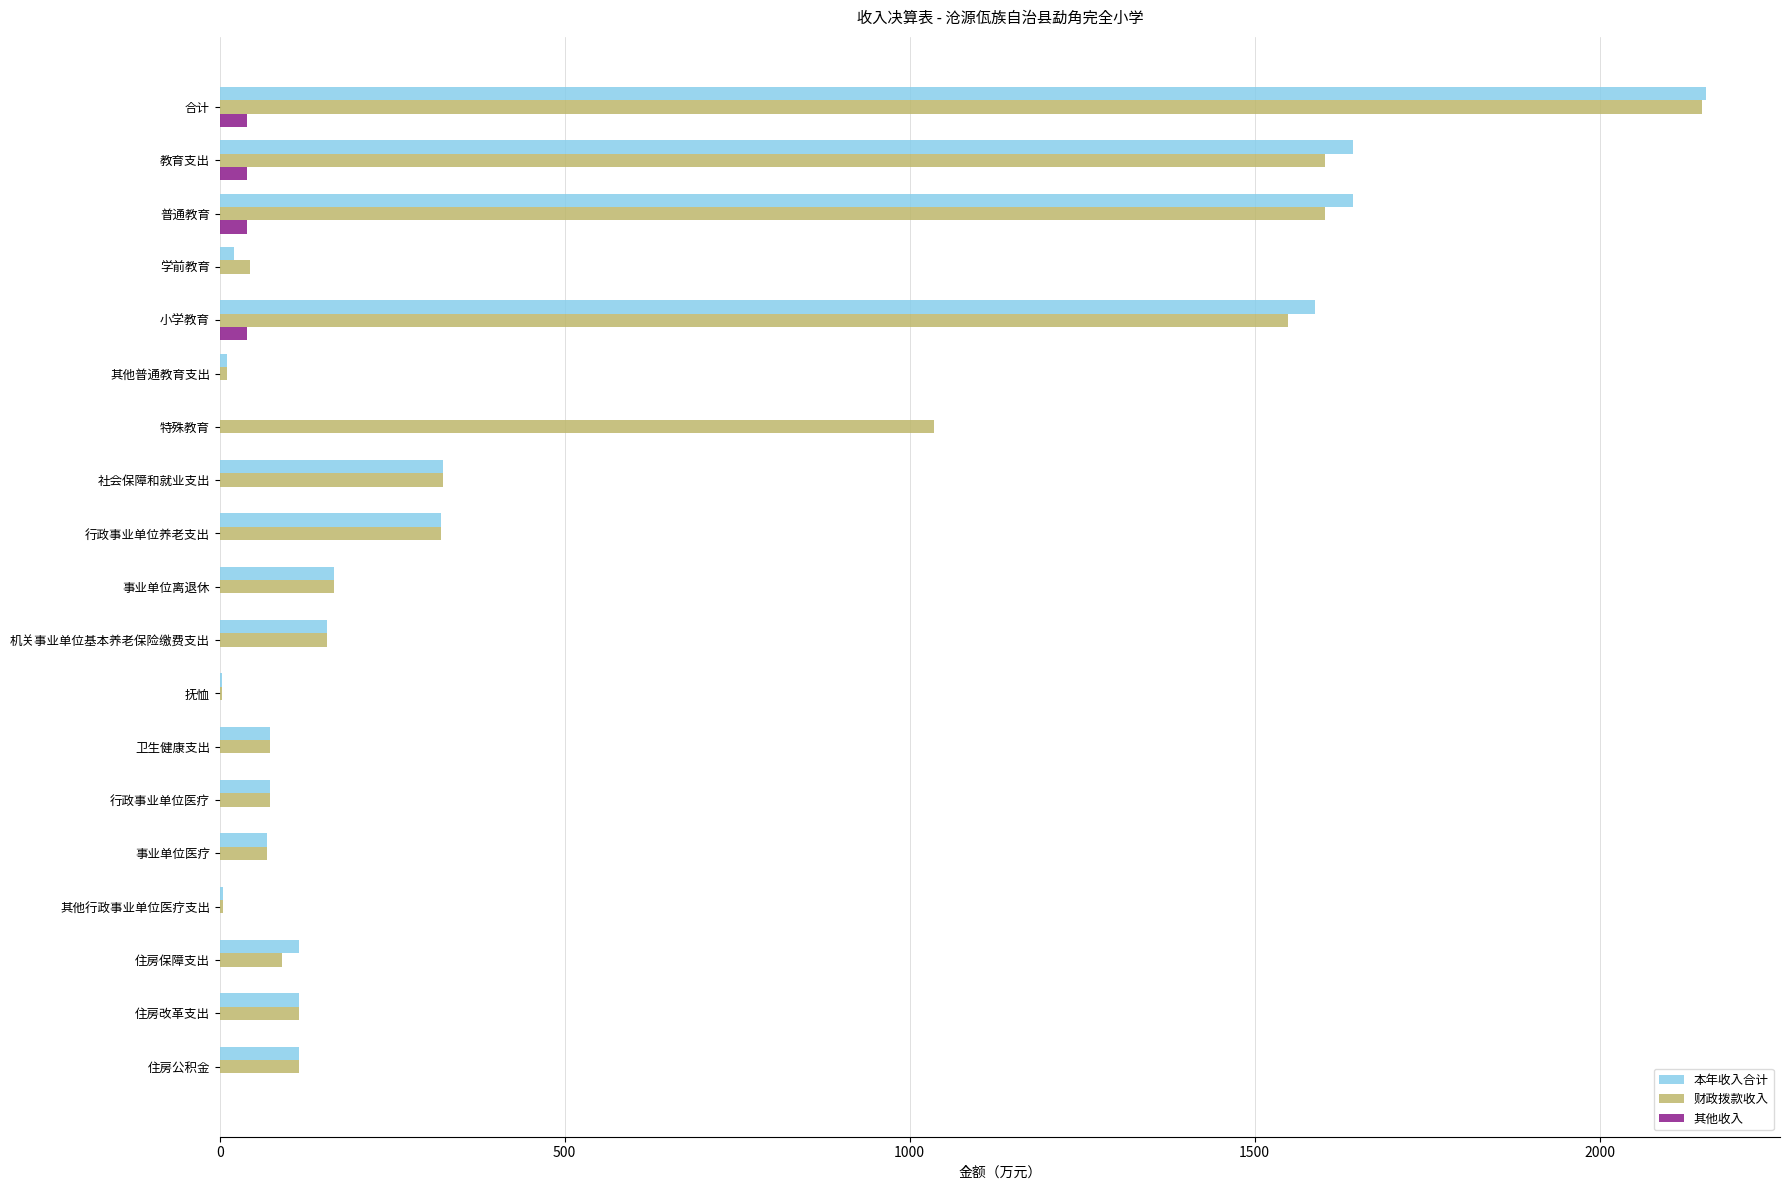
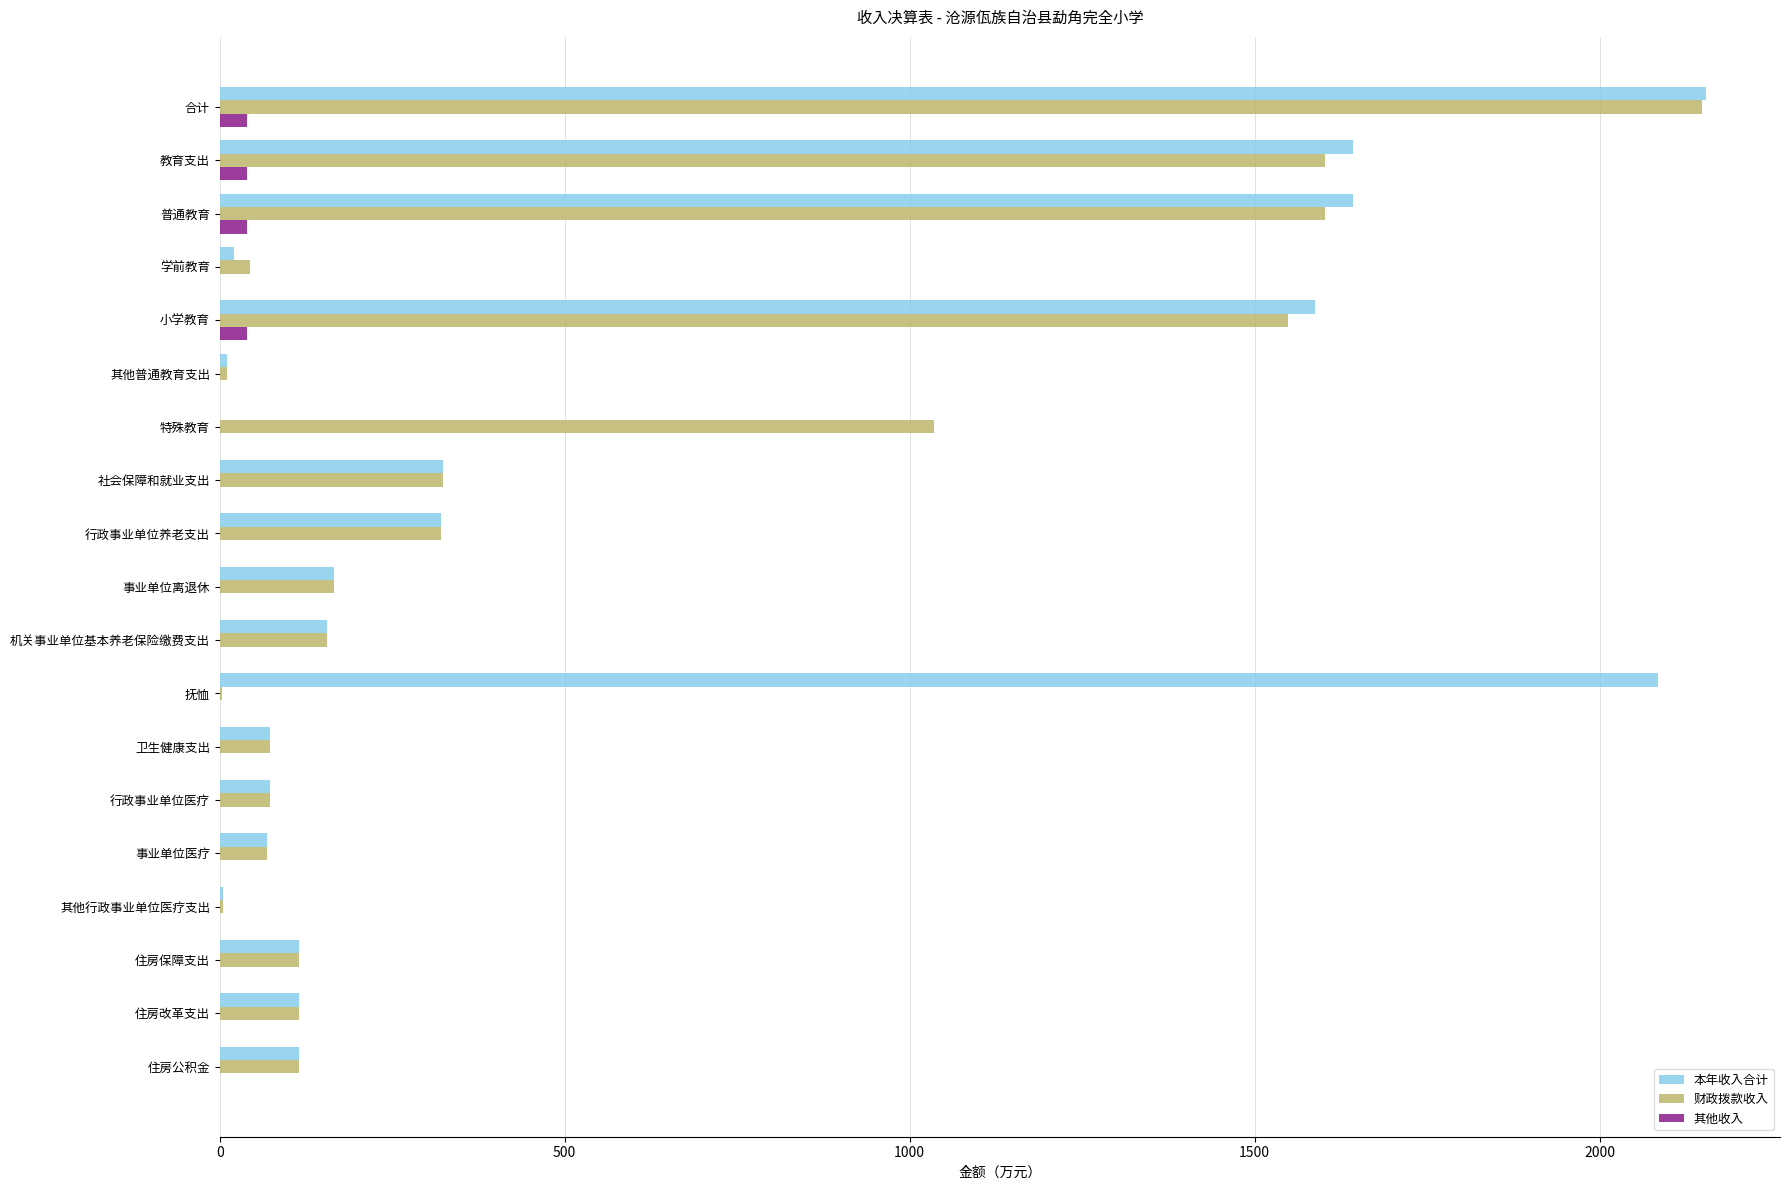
本年收入合计, 抚恤: 0 -> 2080
财政拨款收入, 住房保障支出: 90 -> 110
